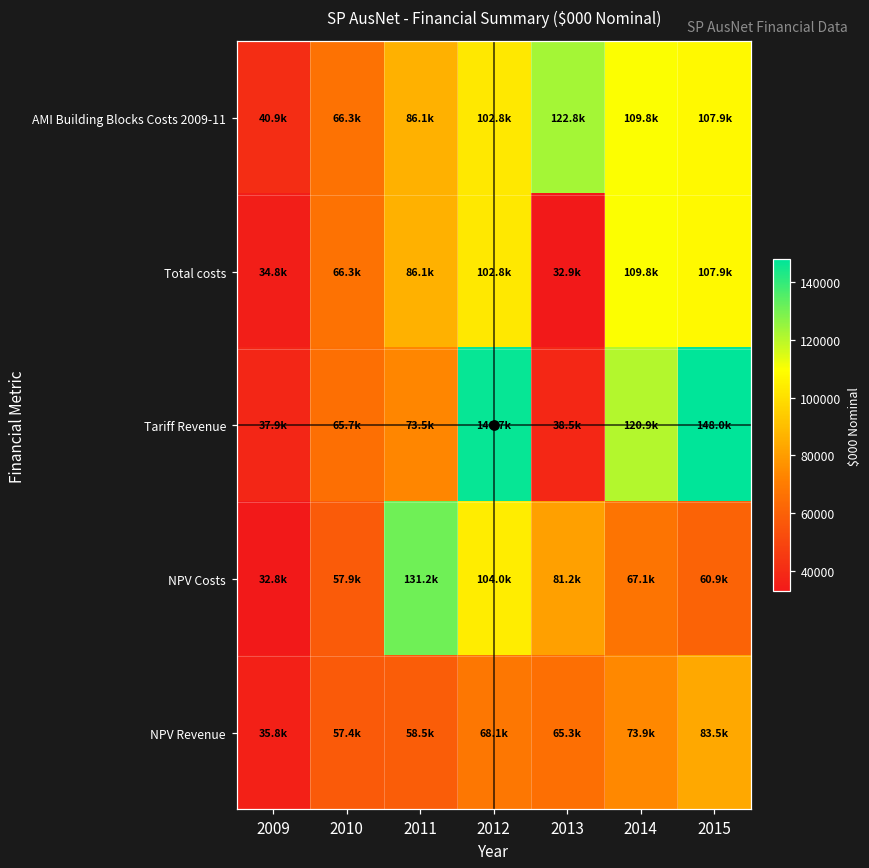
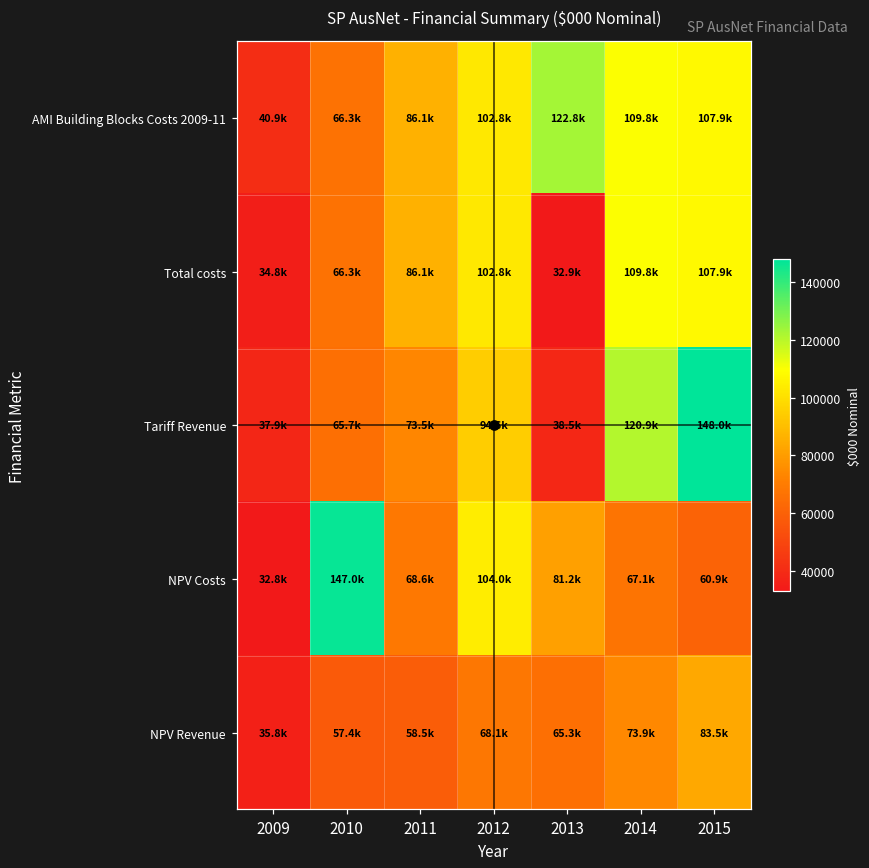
Tariff Revenue, 2012: 146.7k -> 94.6k
NPV Costs, 2010: 57.9k -> 147.0k
NPV Costs, 2011: 131.2k -> 68.6k
